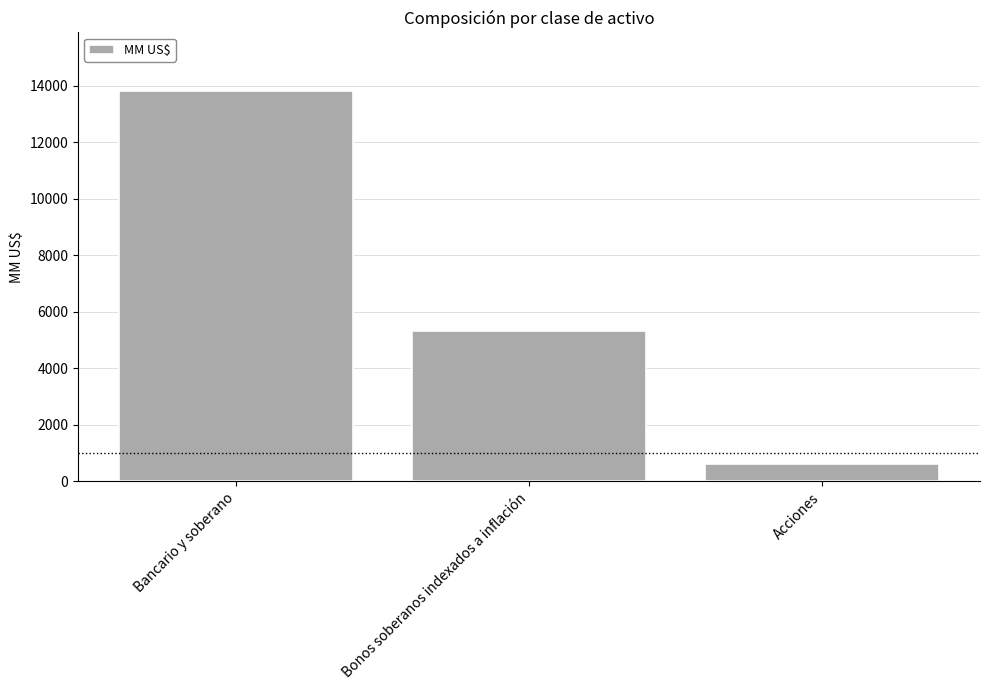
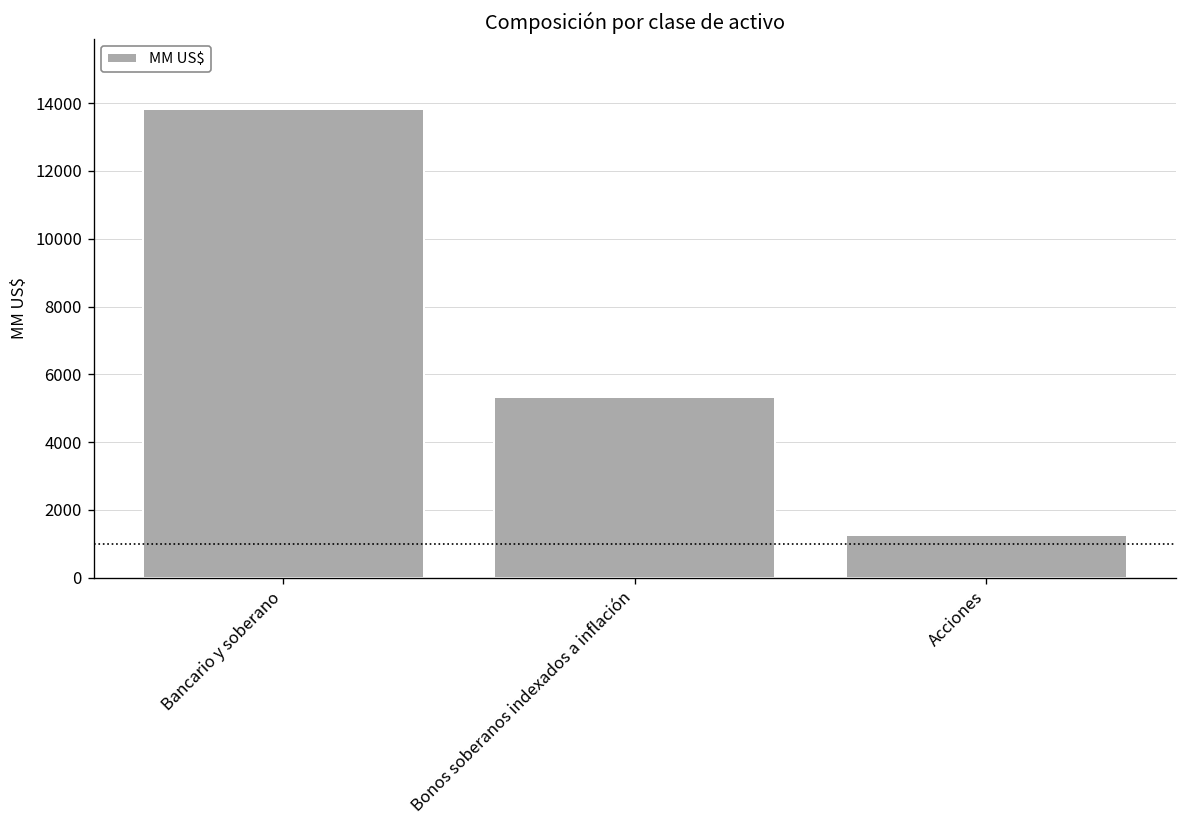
Acciones: 600 -> 1300
